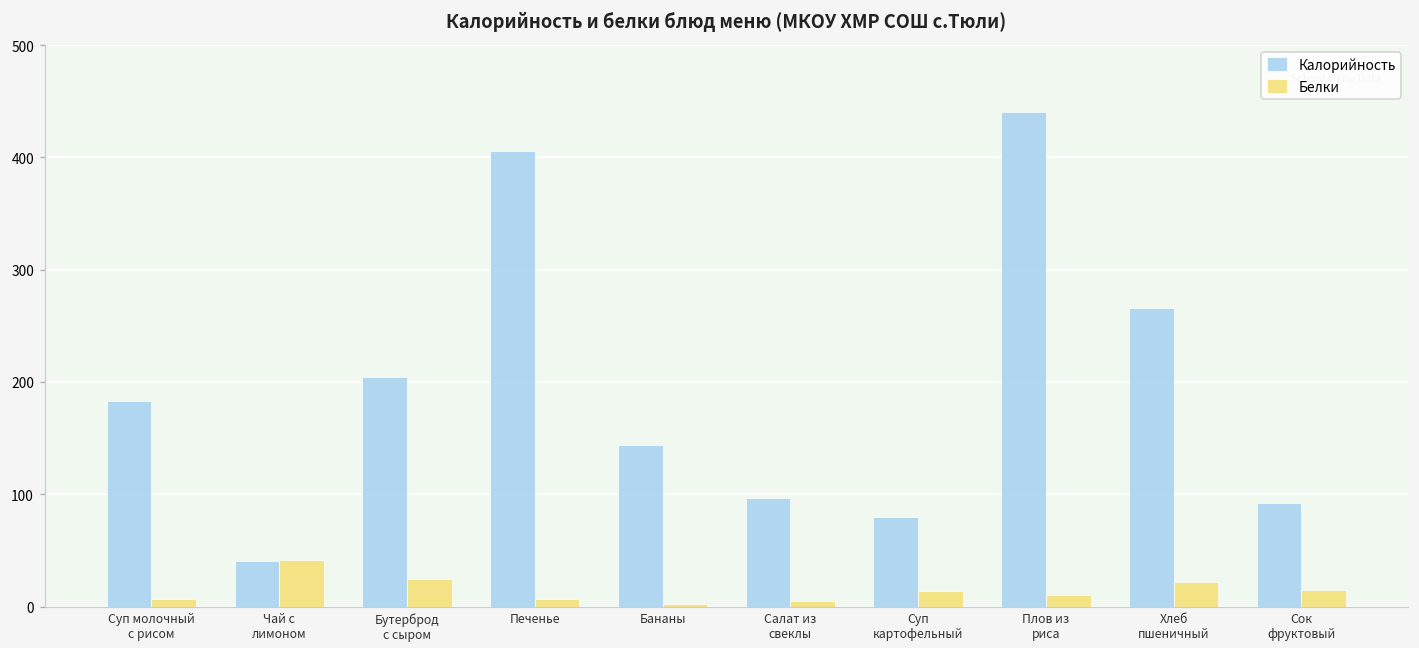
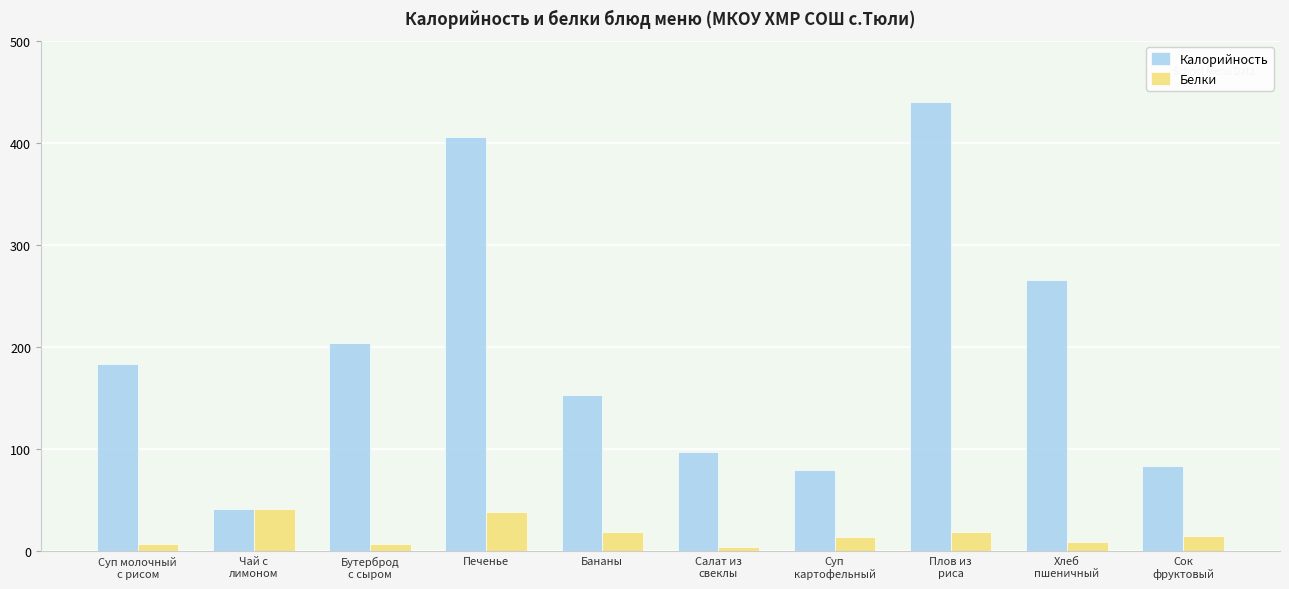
Белки, Бутерброд с сыром: 24 -> 7
Белки, Печенье: 7 -> 39
Калорийность, Бананы: 144 -> 153
Белки, Бананы: 2 -> 18
Белки, Плов из риса: 10 -> 19
Белки, Хлеб пшеничный: 22 -> 9
Калорийность, Сок фруктовый: 92 -> 84
